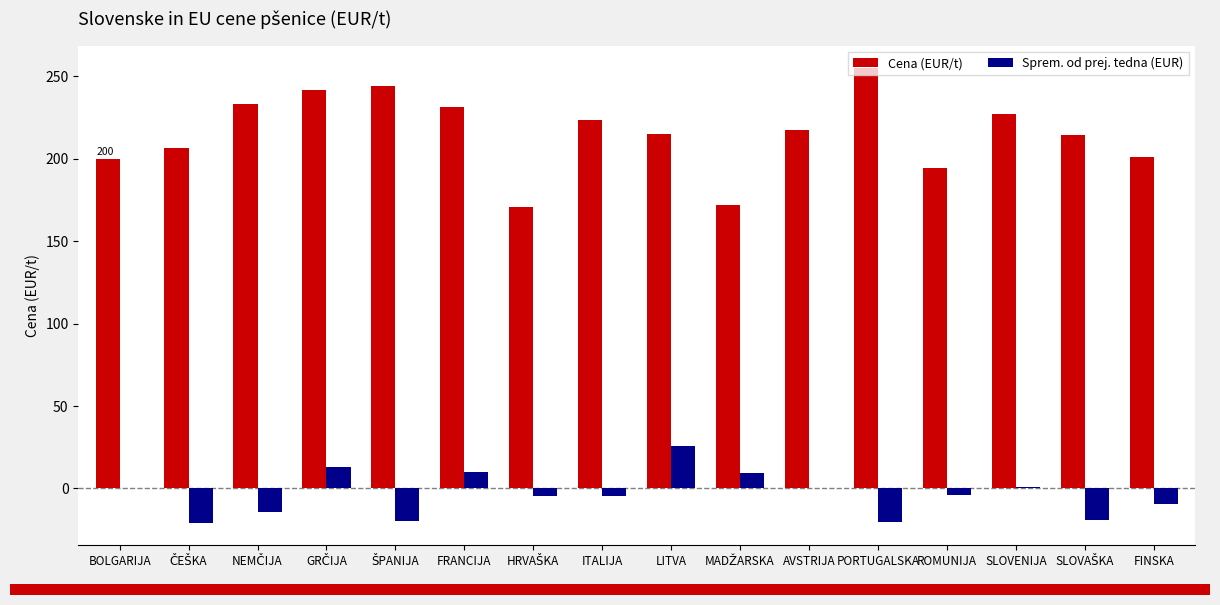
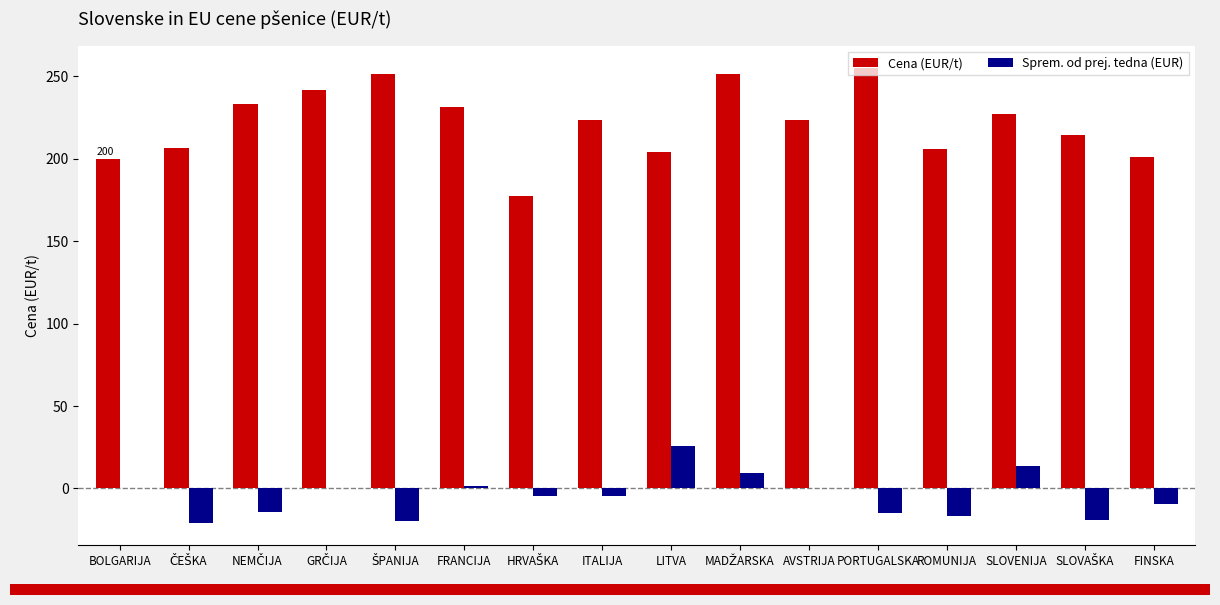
Sprem. od prej. tedna (EUR), GRČIJA: 13 -> 0
Cena (EUR/t), ŠPANIJA: 245 -> 252
Sprem. od prej. tedna (EUR), FRANCIJA: 10 -> 1
Cena (EUR/t), HRVAŠKA: 171 -> 177
Cena (EUR/t), LITVA: 215 -> 204
Cena (EUR/t), MADŽARSKA: 172 -> 251
Cena (EUR/t), AVSTRIJA: 218 -> 223
Sprem. od prej. tedna (EUR), PORTUGALSKA: -20 -> -15
Cena (EUR/t), ROMUNIJA: 194 -> 206
Sprem. od prej. tedna (EUR), ROMUNIJA: -4 -> -17
Sprem. od prej. tedna (EUR), SLOVENIJA: 1 -> 14
